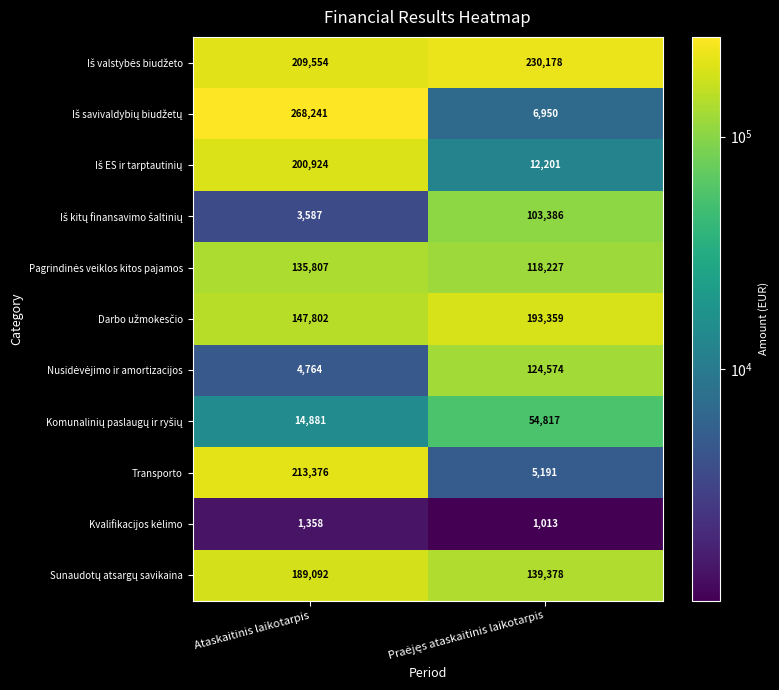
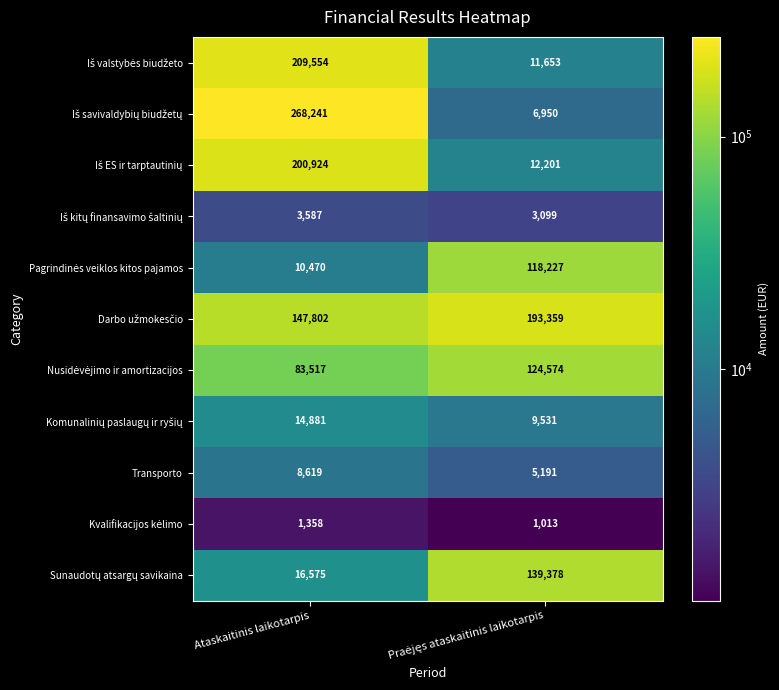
Iš valstybės biudžeto, Praėjęs ataskaitinis laikotarpis: 230,178 -> 11,653
Iš kitų finansavimo šaltinių, Praėjęs ataskaitinis laikotarpis: 103,386 -> 3,099
Pagrindinės veiklos kitos pajamos, Ataskaitinis laikotarpis: 135,807 -> 10,470
Nusidėvėjimo ir amortizacijos, Ataskaitinis laikotarpis: 4,764 -> 83,517
Komunalinių paslaugų ir ryšių, Praėjęs ataskaitinis laikotarpis: 54,817 -> 9,531
Transporto, Ataskaitinis laikotarpis: 213,376 -> 8,619
Sunaudotų atsargų savikaina, Ataskaitinis laikotarpis: 189,092 -> 16,575
